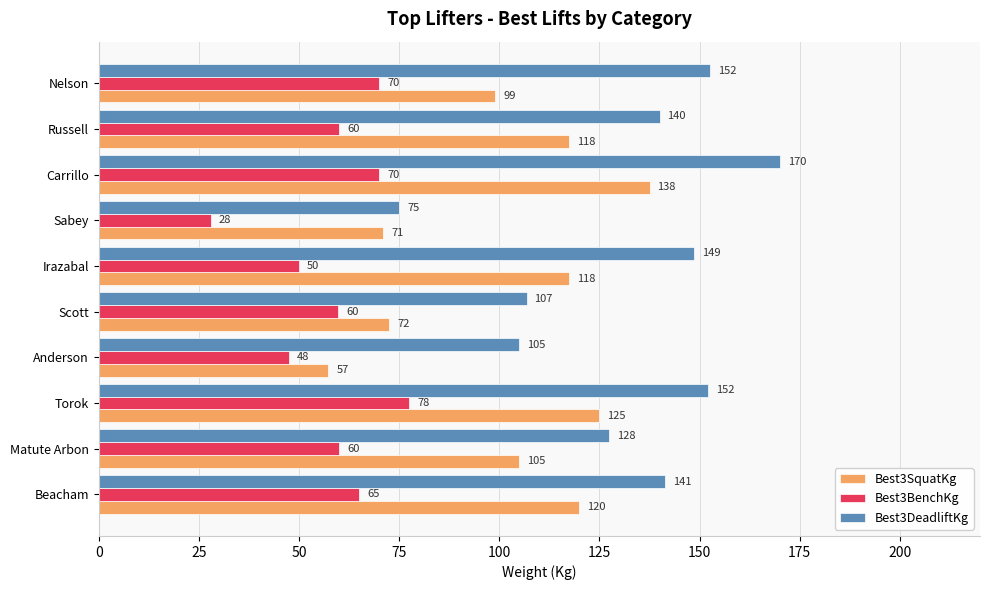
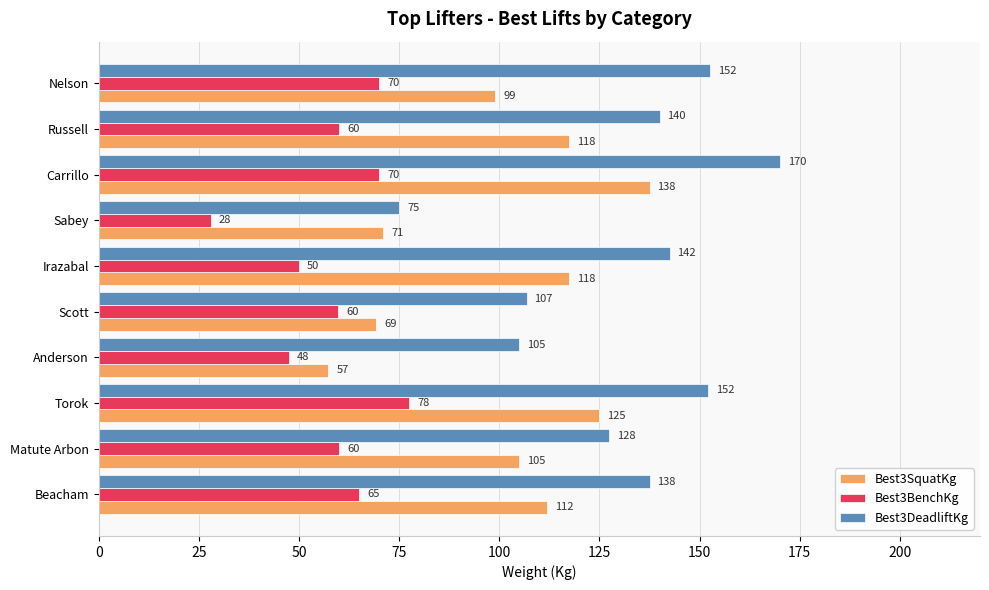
Best3DeadliftKg, Irazabal: 149 -> 142
Best3SquatKg, Scott: 72 -> 69
Best3DeadliftKg, Beacham: 141 -> 138
Best3SquatKg, Beacham: 120 -> 112
